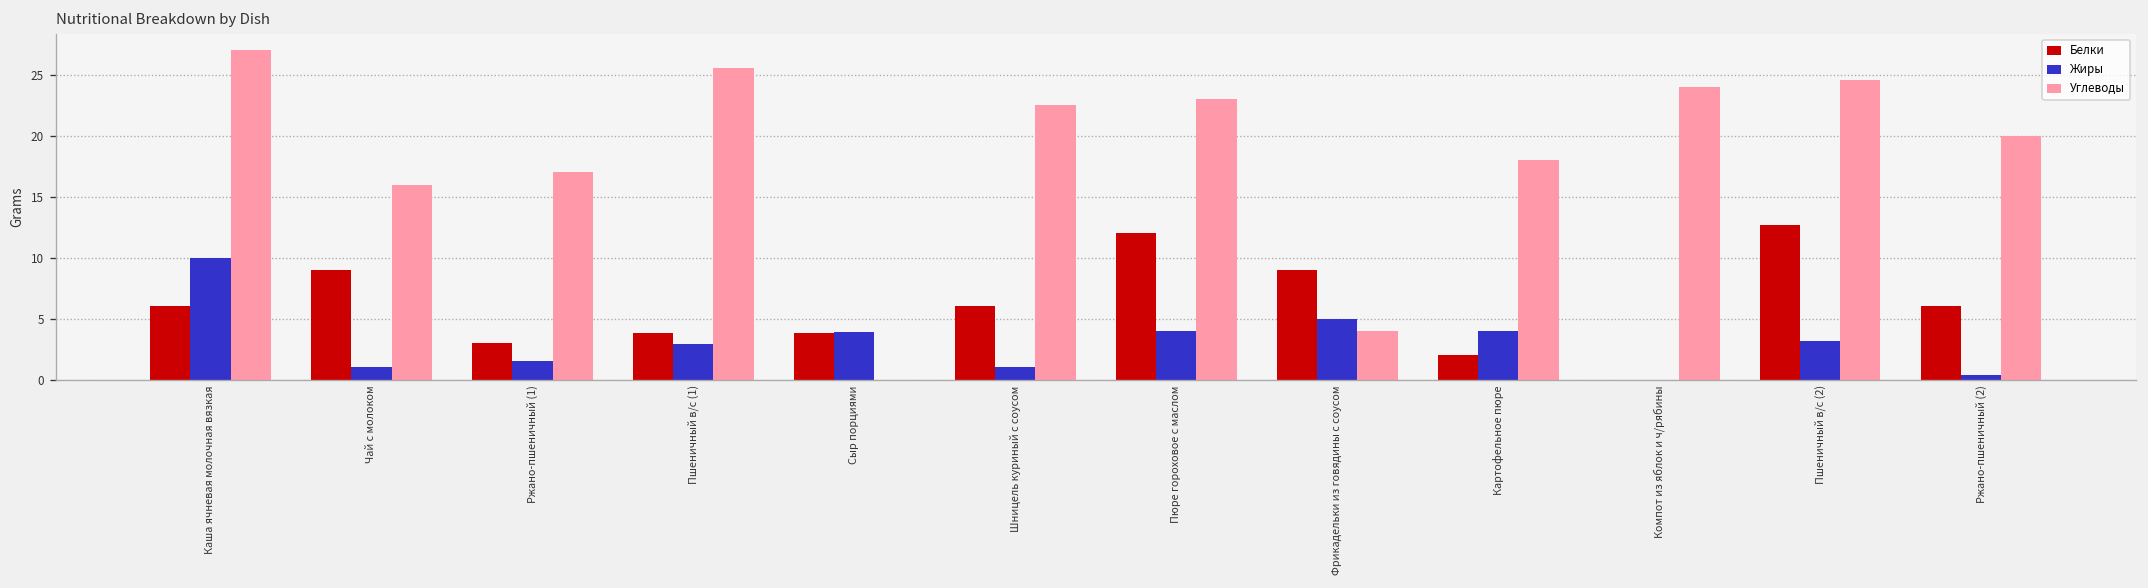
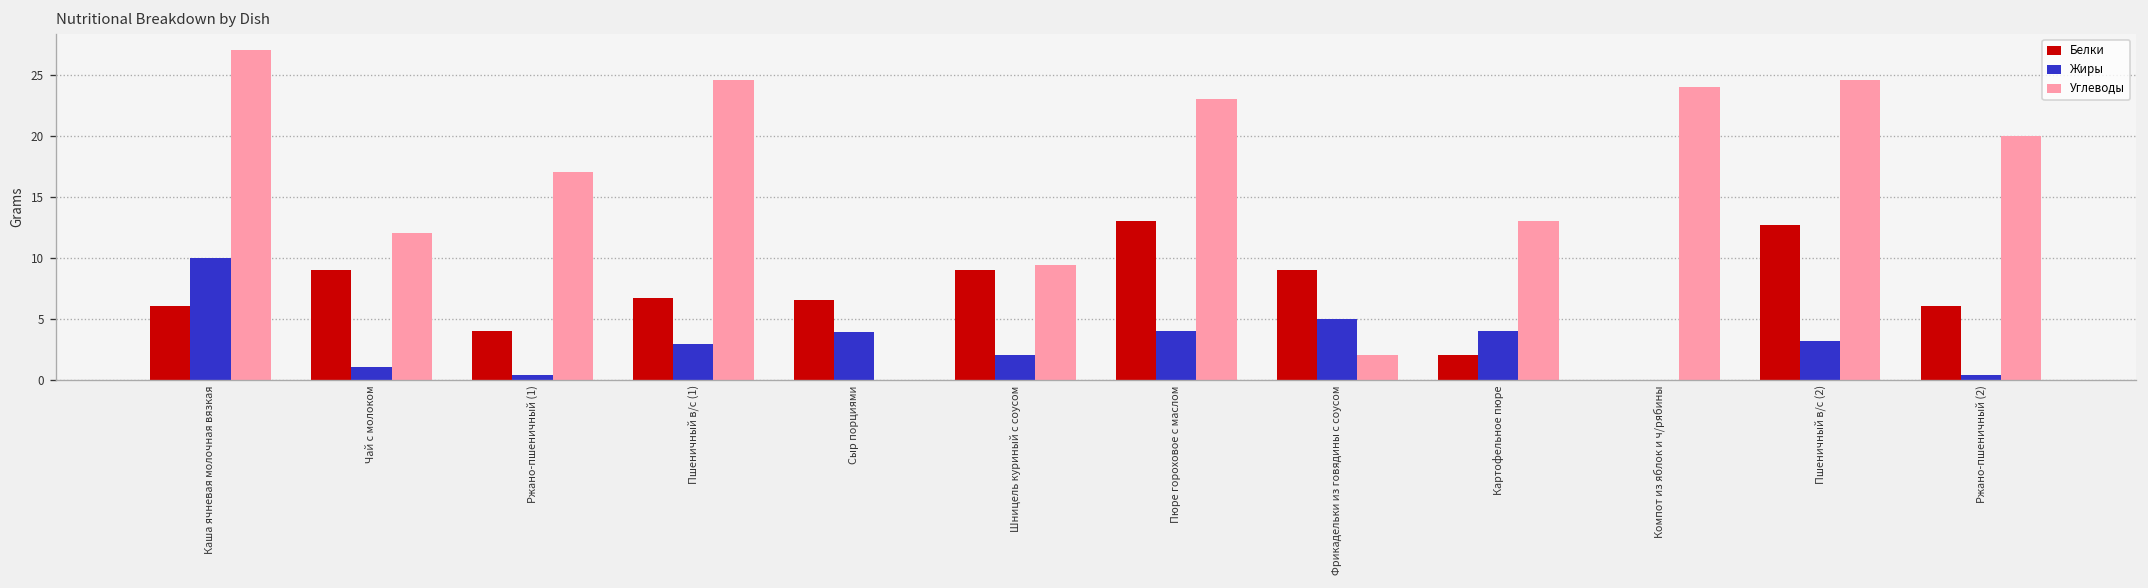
Углеводы, Чай с молоком: 16 -> 12
Белки, Ржано-пшеничный (1): 3 -> 4
Жиры, Ржано-пшеничный (1): 1.5 -> 0.4
Белки, Пшеничный в/с (1): 3.8 -> 6.7
Углеводы, Пшеничный в/с (1): 25.6 -> 24.6
Белки, Сыр порциями: 3.8 -> 6.5
Белки, Шницель куриный с соусом: 6 -> 9
Жиры, Шницель куриный с соусом: 1 -> 2
Углеводы, Шницель куриный с соусом: 22.5 -> 9.4
Белки, Пюре гороховое с маслом: 12 -> 13
Углеводы, Фрикадельки из говядины с соусом: 4 -> 2
Углеводы, Картофельное пюре: 18 -> 13
